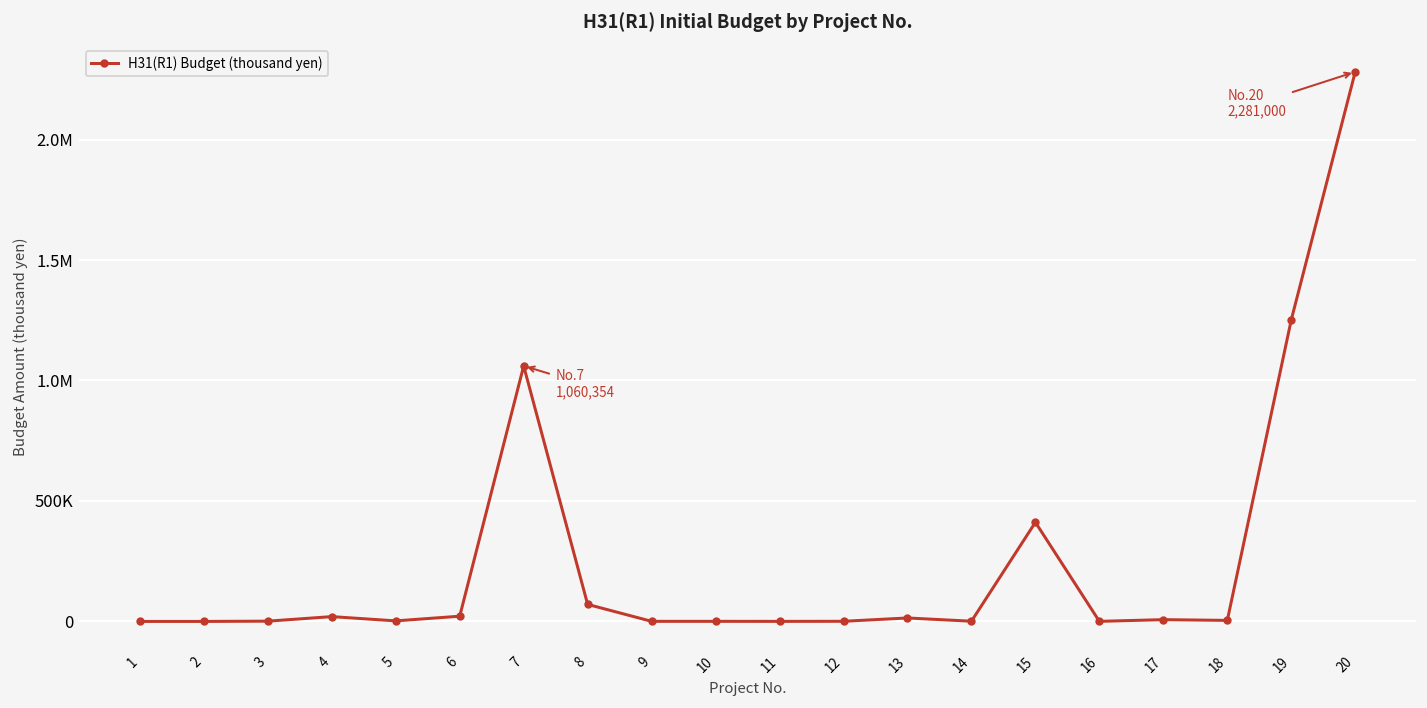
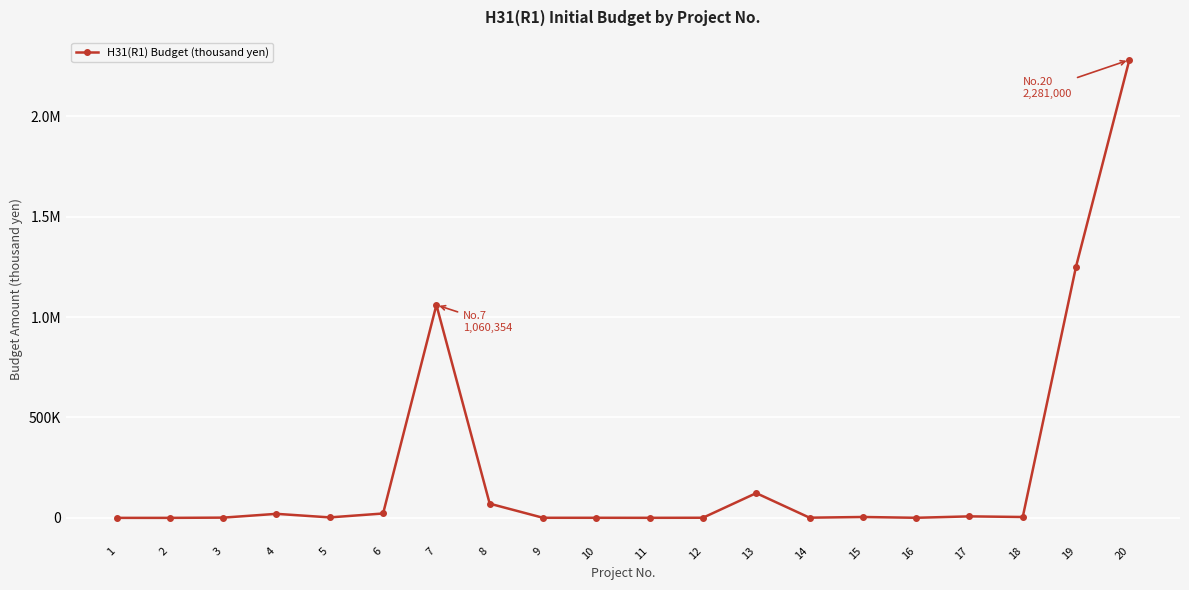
13: 10000 -> 120000
15: 410000 -> 0
